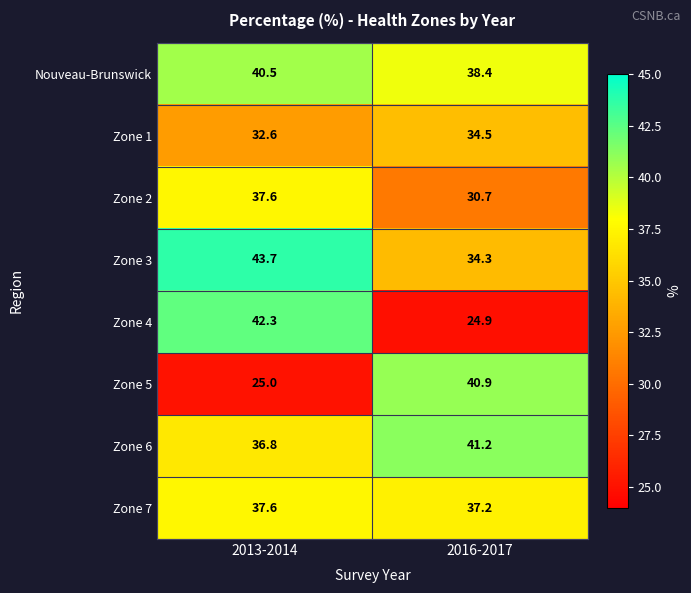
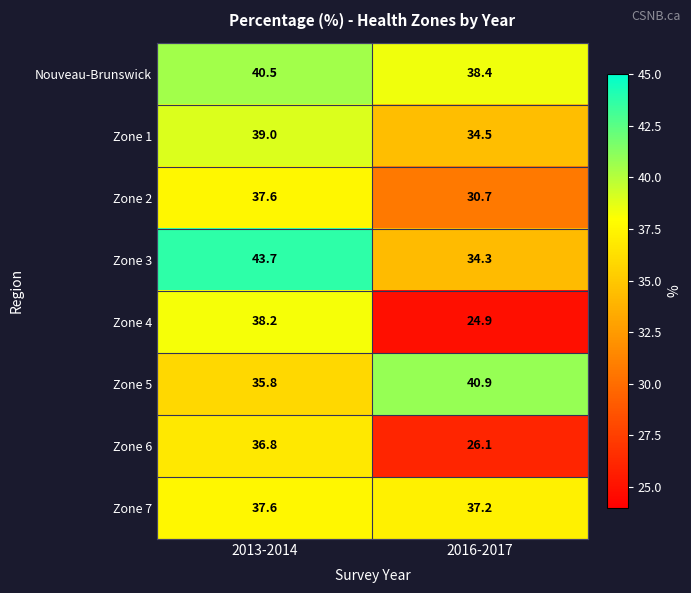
Zone 1, 2013-2014: 32.6 -> 39.0
Zone 4, 2013-2014: 42.3 -> 38.2
Zone 5, 2013-2014: 25.0 -> 35.8
Zone 6, 2016-2017: 41.2 -> 26.1
